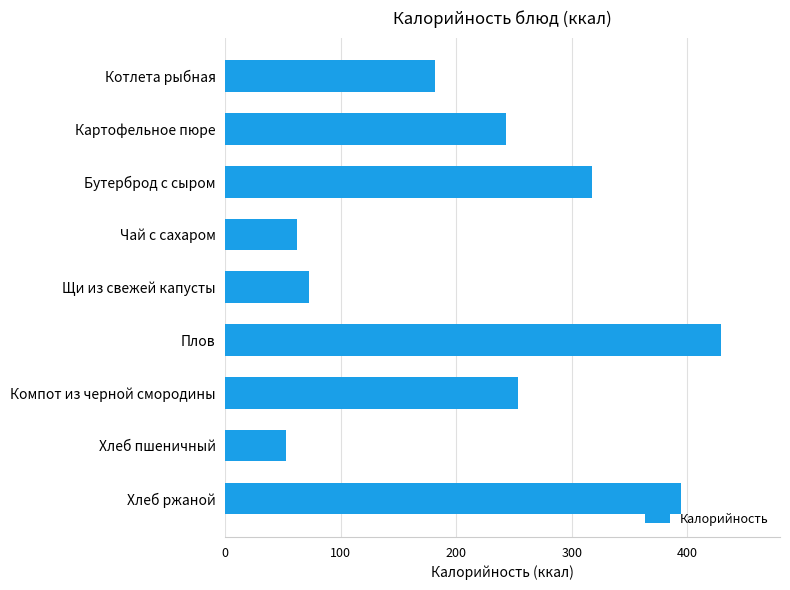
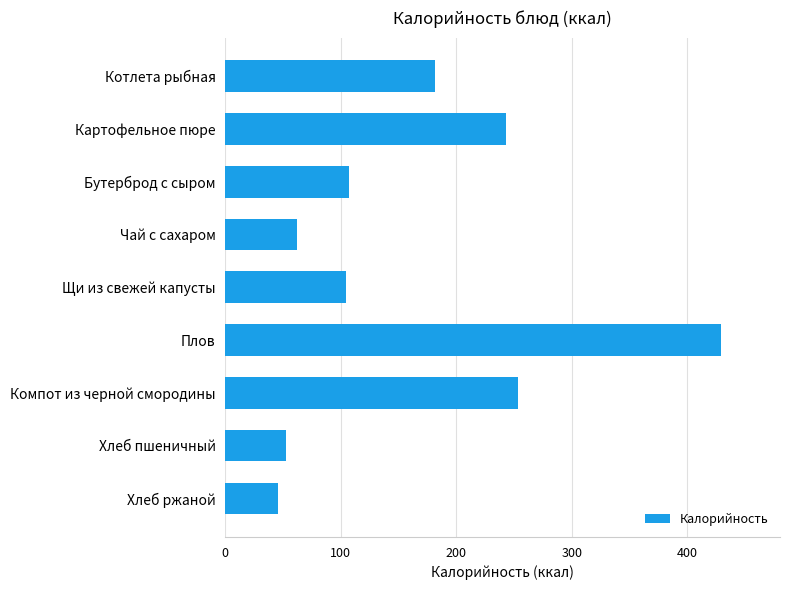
Бутерброд с сыром: 318 -> 107
Щи из свежей капусты: 72 -> 104
Хлеб ржаной: 394 -> 46
